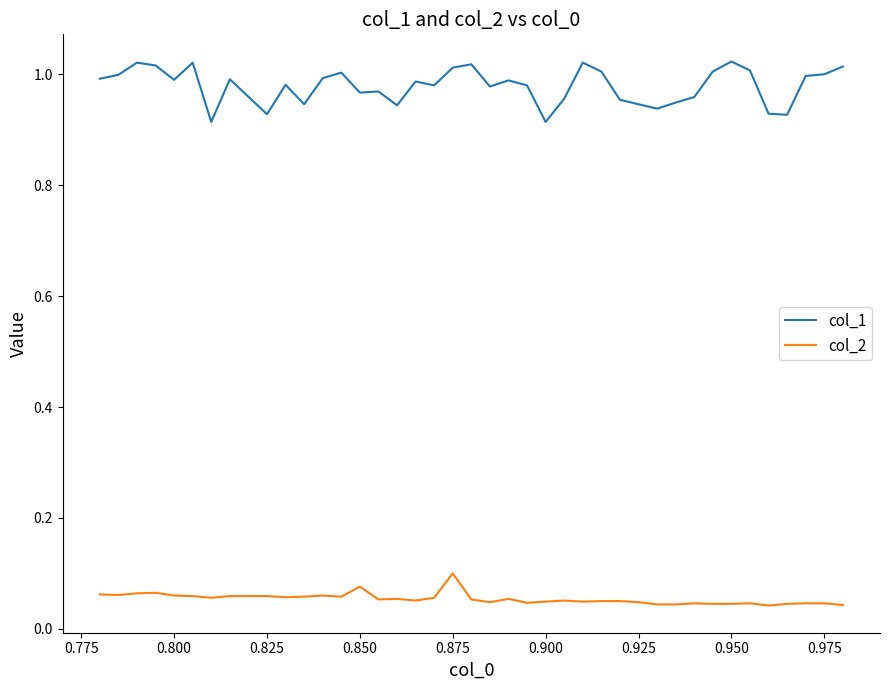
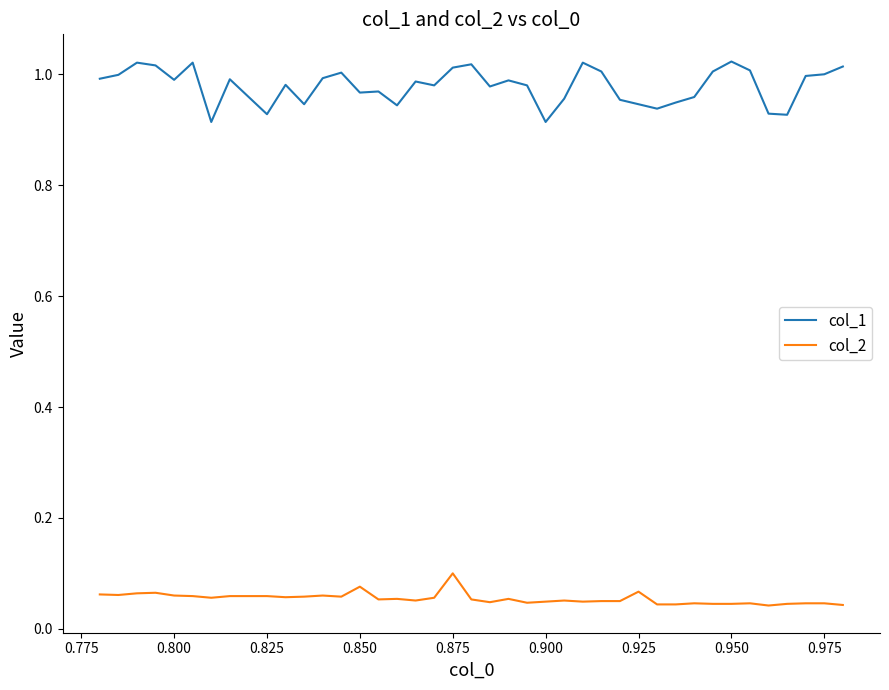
col_2, 0.925: 0.05 -> 0.07
